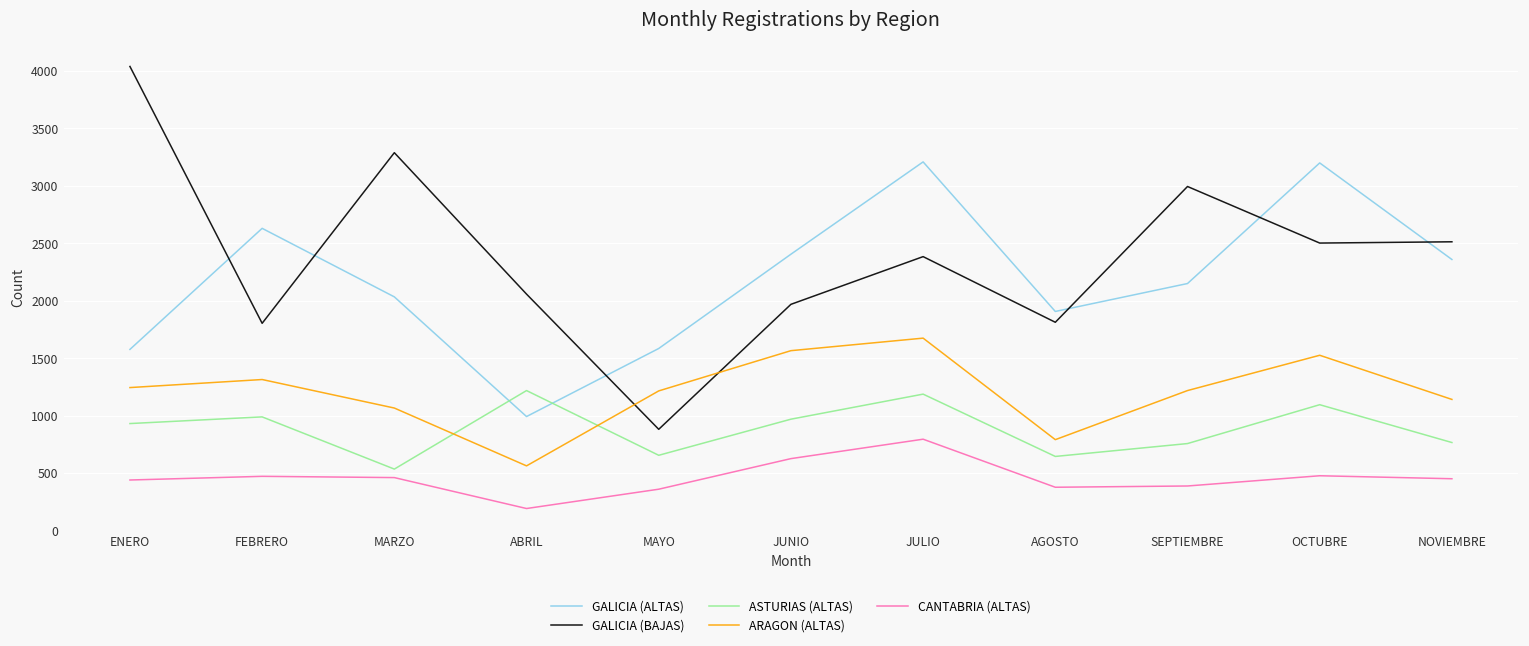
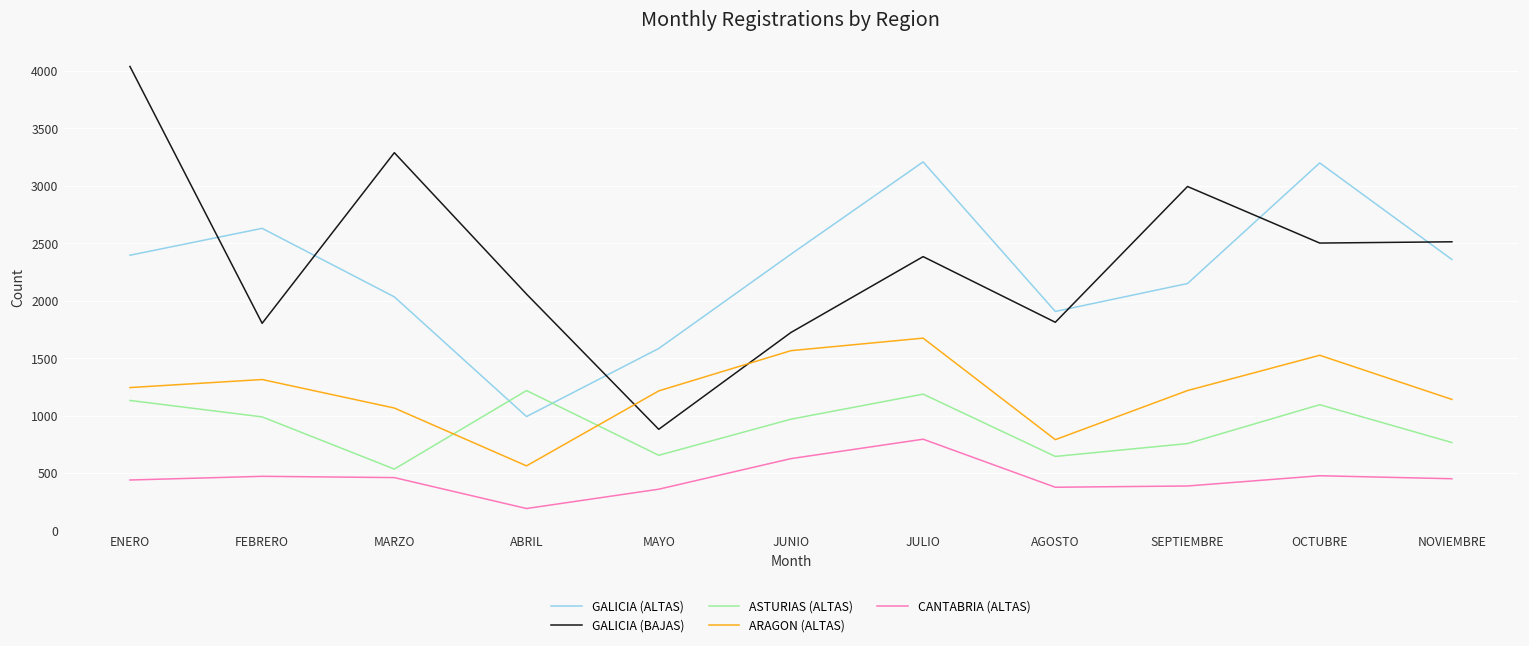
GALICIA (ALTAS), ENERO: 1580 -> 2400
ASTURIAS (ALTAS), ENERO: 930 -> 1130
GALICIA (BAJAS), JUNIO: 1970 -> 1720
